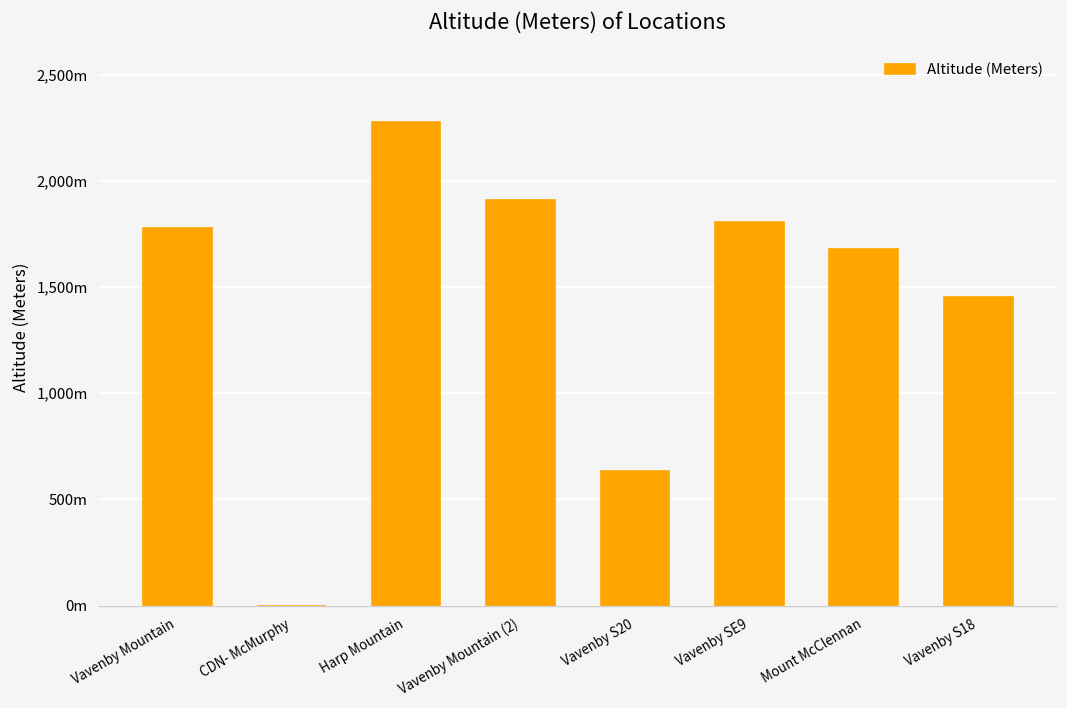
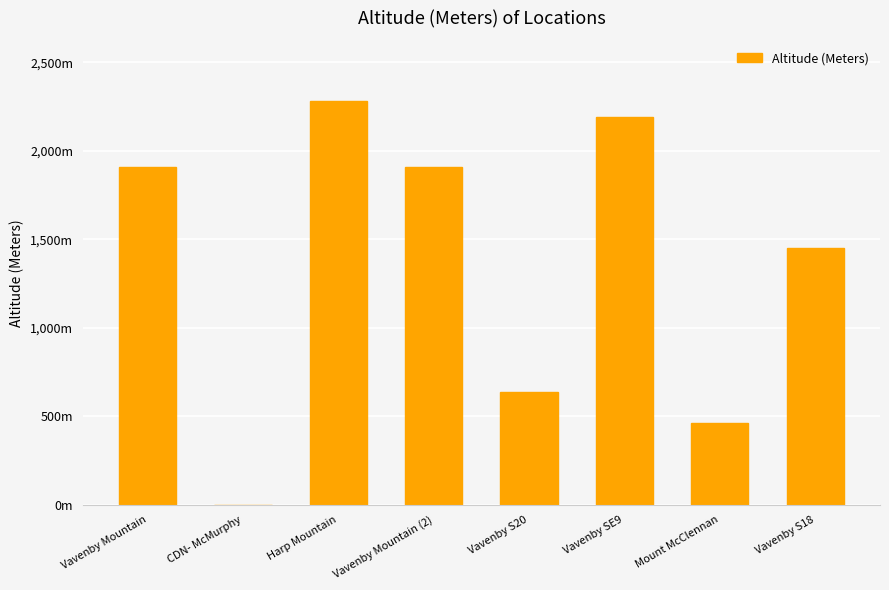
Vavenby Mountain: 1,780m -> 1,910m
Vavenby SE9: 1,810m -> 2,190m
Mount McClennan: 1,680m -> 460m
